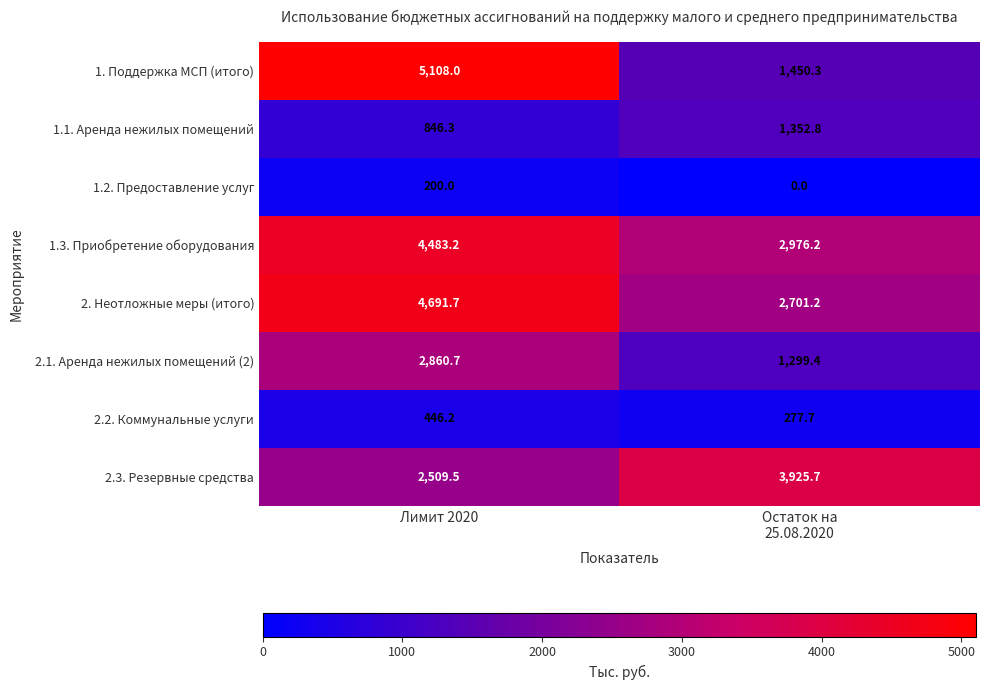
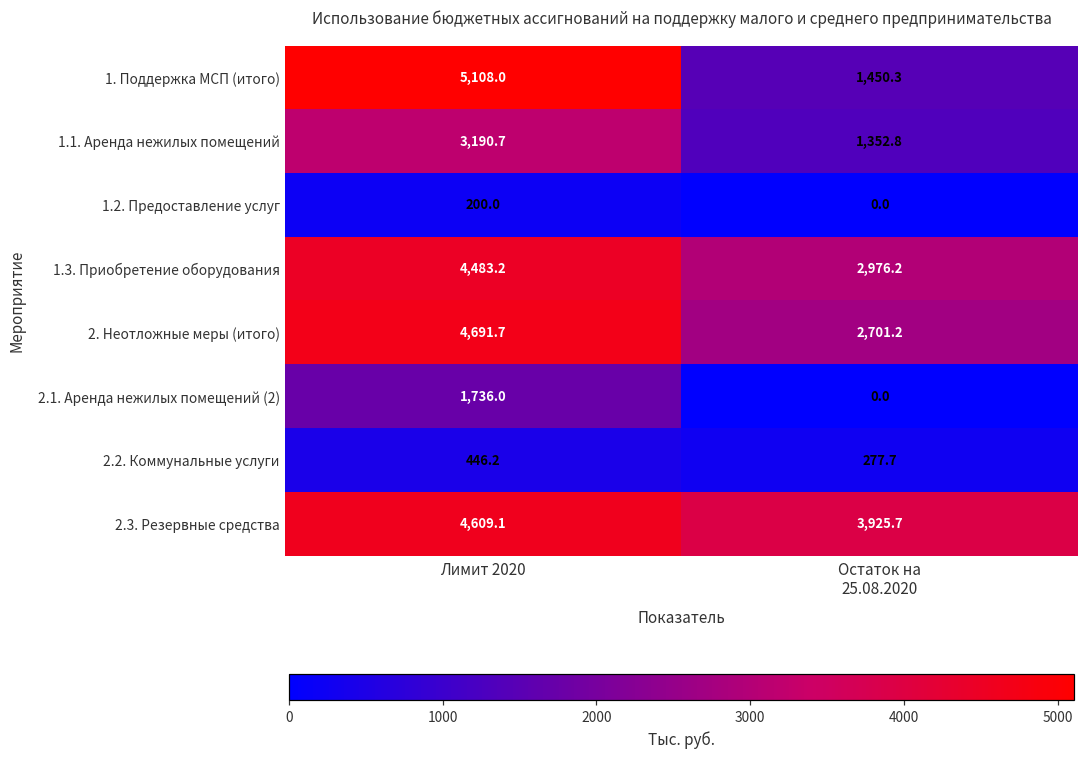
1.1. Аренда нежилых помещений, Лимит 2020: 846.3 -> 3,190.7
2.1. Аренда нежилых помещений (2), Лимит 2020: 2,860.7 -> 1,736.0
2.1. Аренда нежилых помещений (2), Остаток на 25.08.2020: 1,299.4 -> 0.0
2.3. Резервные средства, Лимит 2020: 2,509.5 -> 4,609.1
